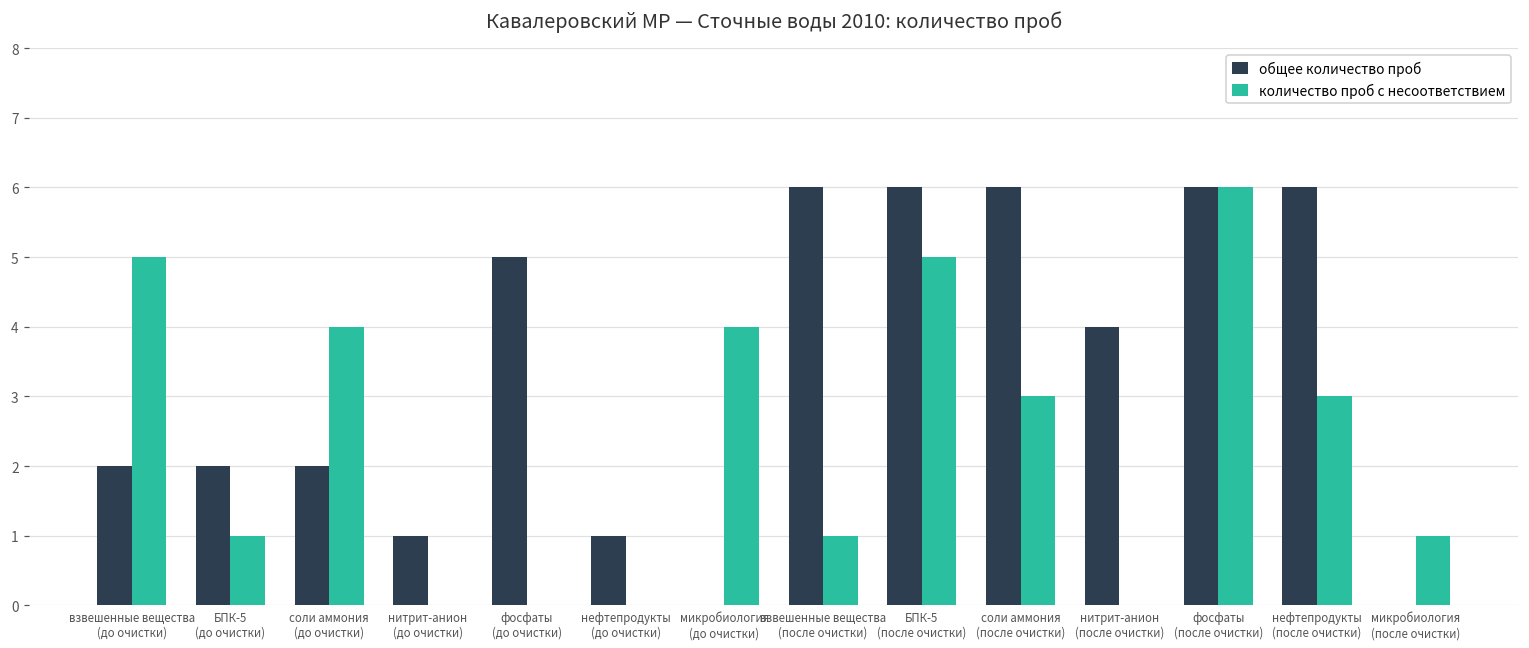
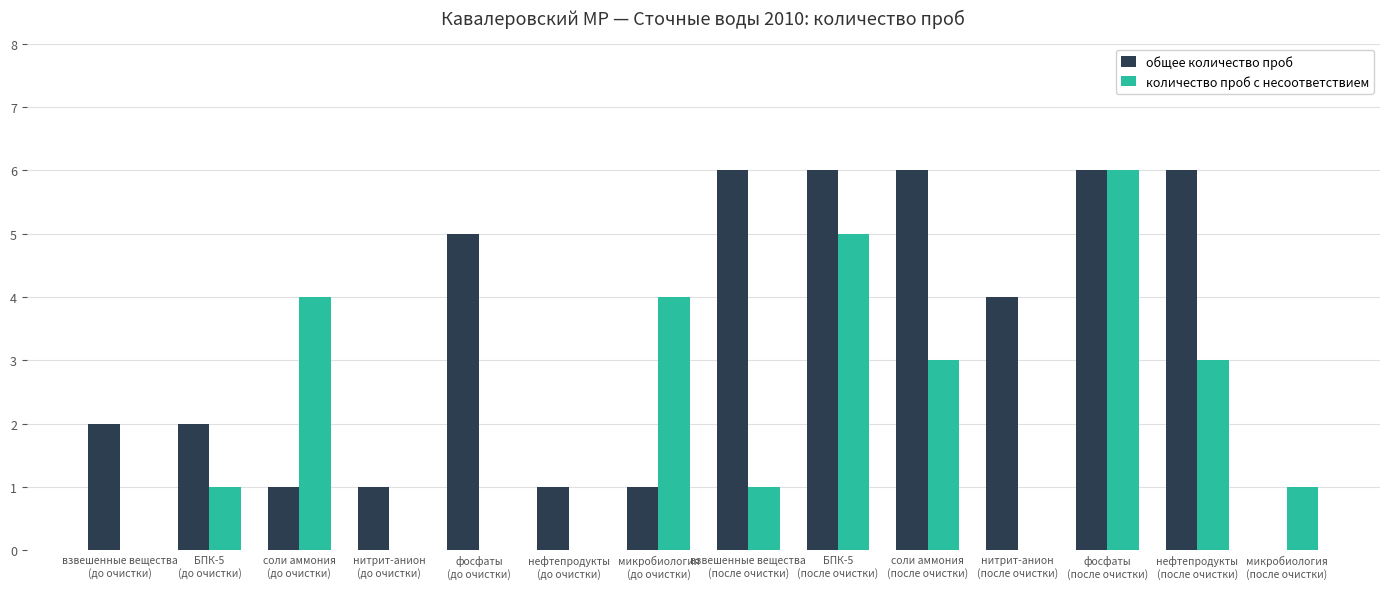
количество проб с несоответствием, взвешенные вещества (до очистки): 5 -> 0
общее количество проб, соли аммония (до очистки): 2 -> 1
общее количество проб, микробиология (до очистки): 0 -> 1
